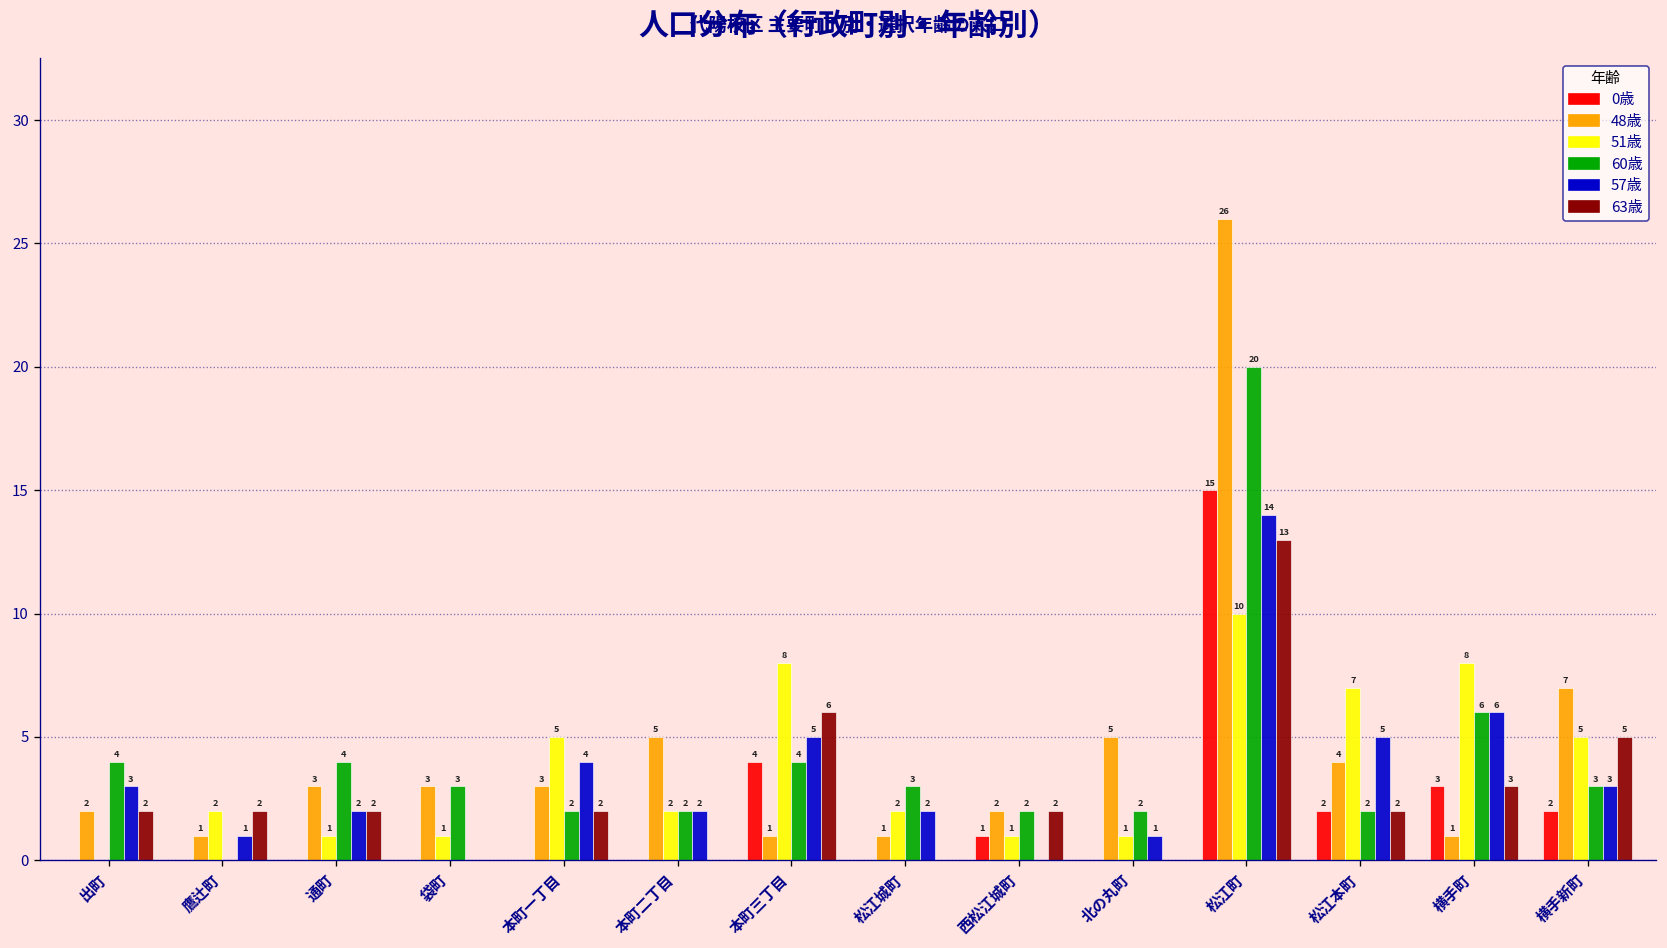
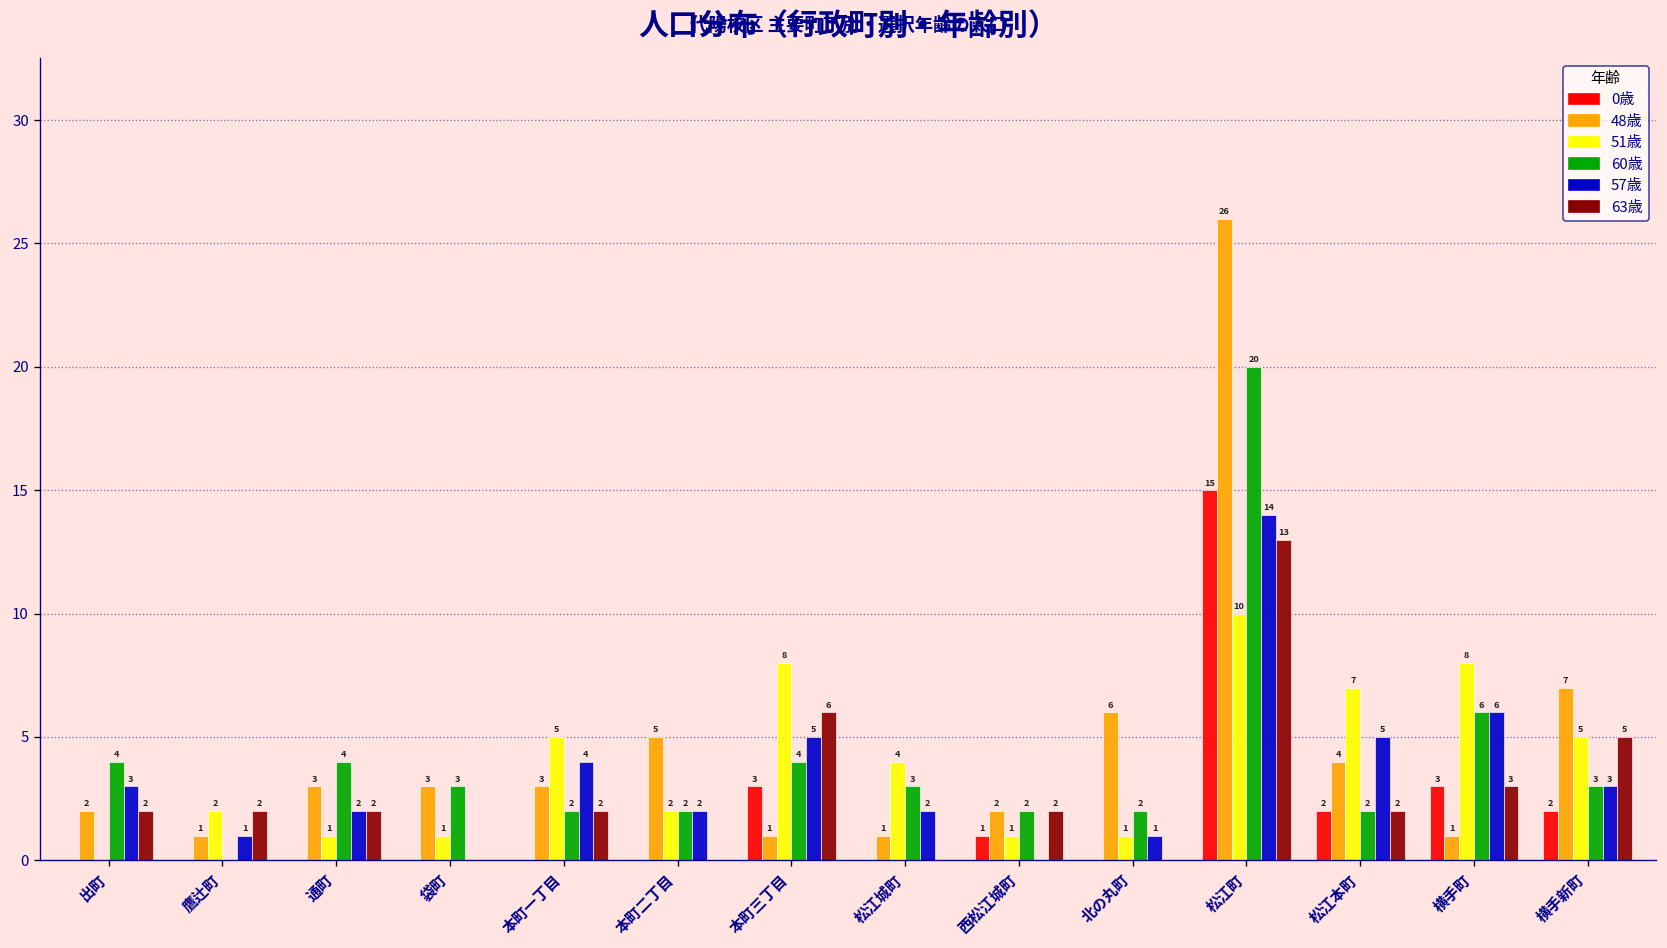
0歳, 本町三丁目: 4 -> 3
51歳, 松江城町: 2 -> 4
48歳, 北の丸町: 5 -> 6
